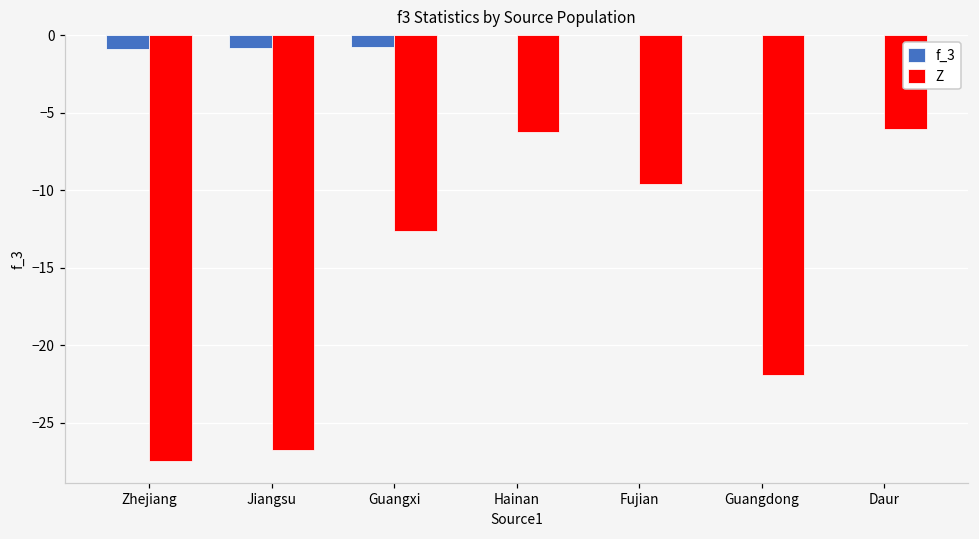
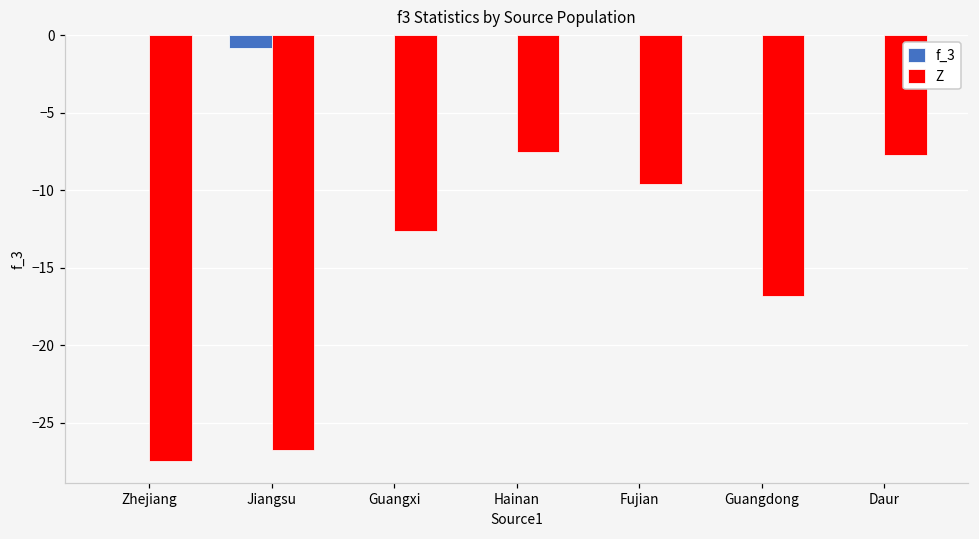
f_3, Zhejiang: -0.9 -> 0.0
f_3, Guangxi: -0.7 -> 0.0
Z, Hainan: -6.3 -> -7.6
Z, Guangdong: -21.9 -> -16.8
Z, Daur: -6.0 -> -7.7
